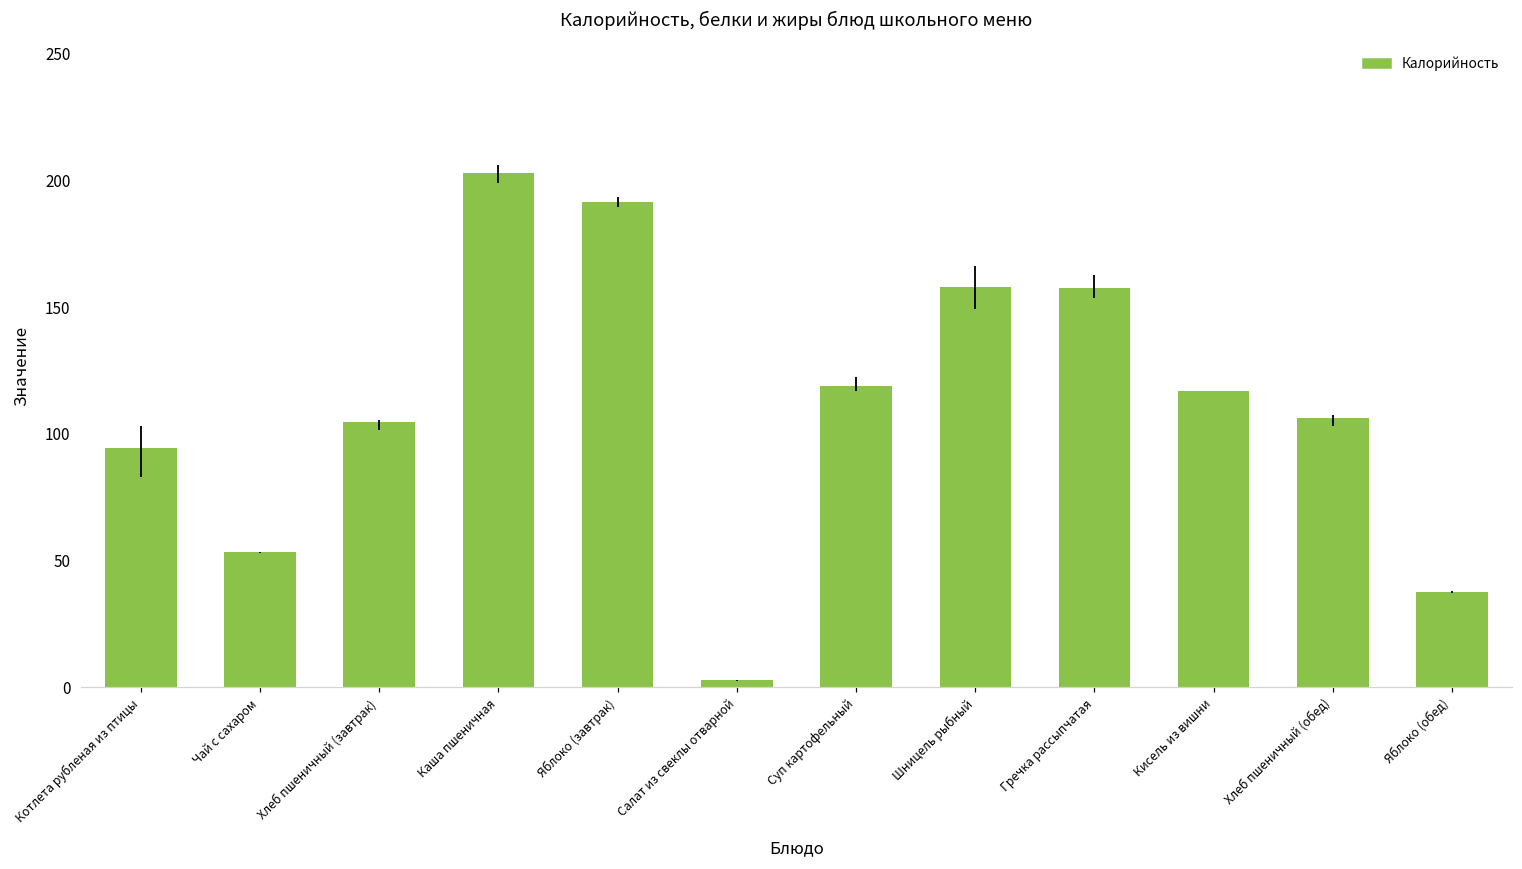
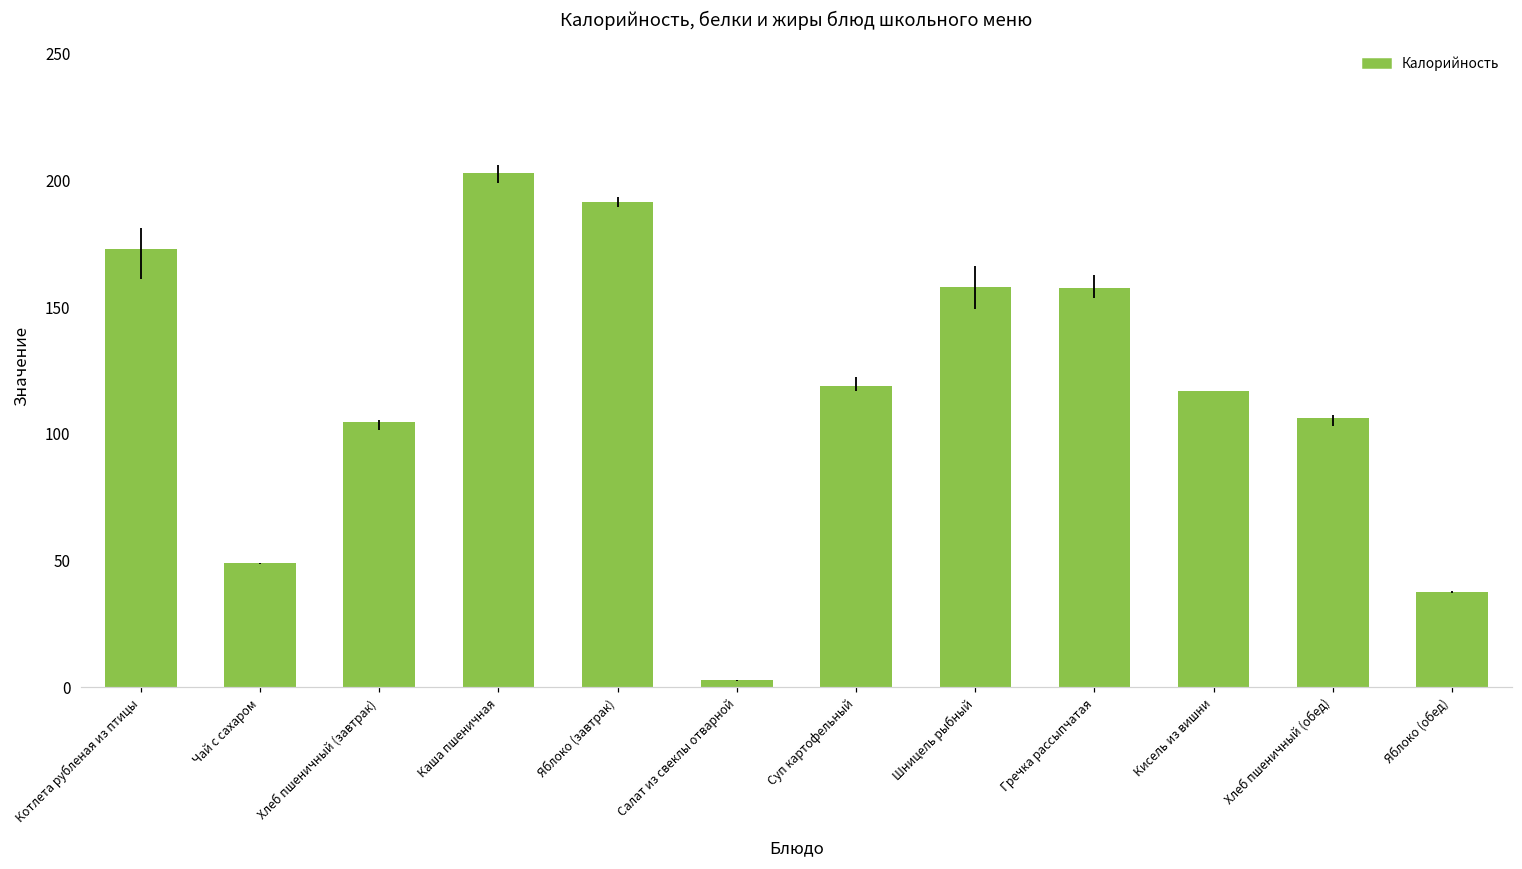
Котлета рубленая из птицы: 94 -> 173
Чай с сахаром: 53 -> 49
